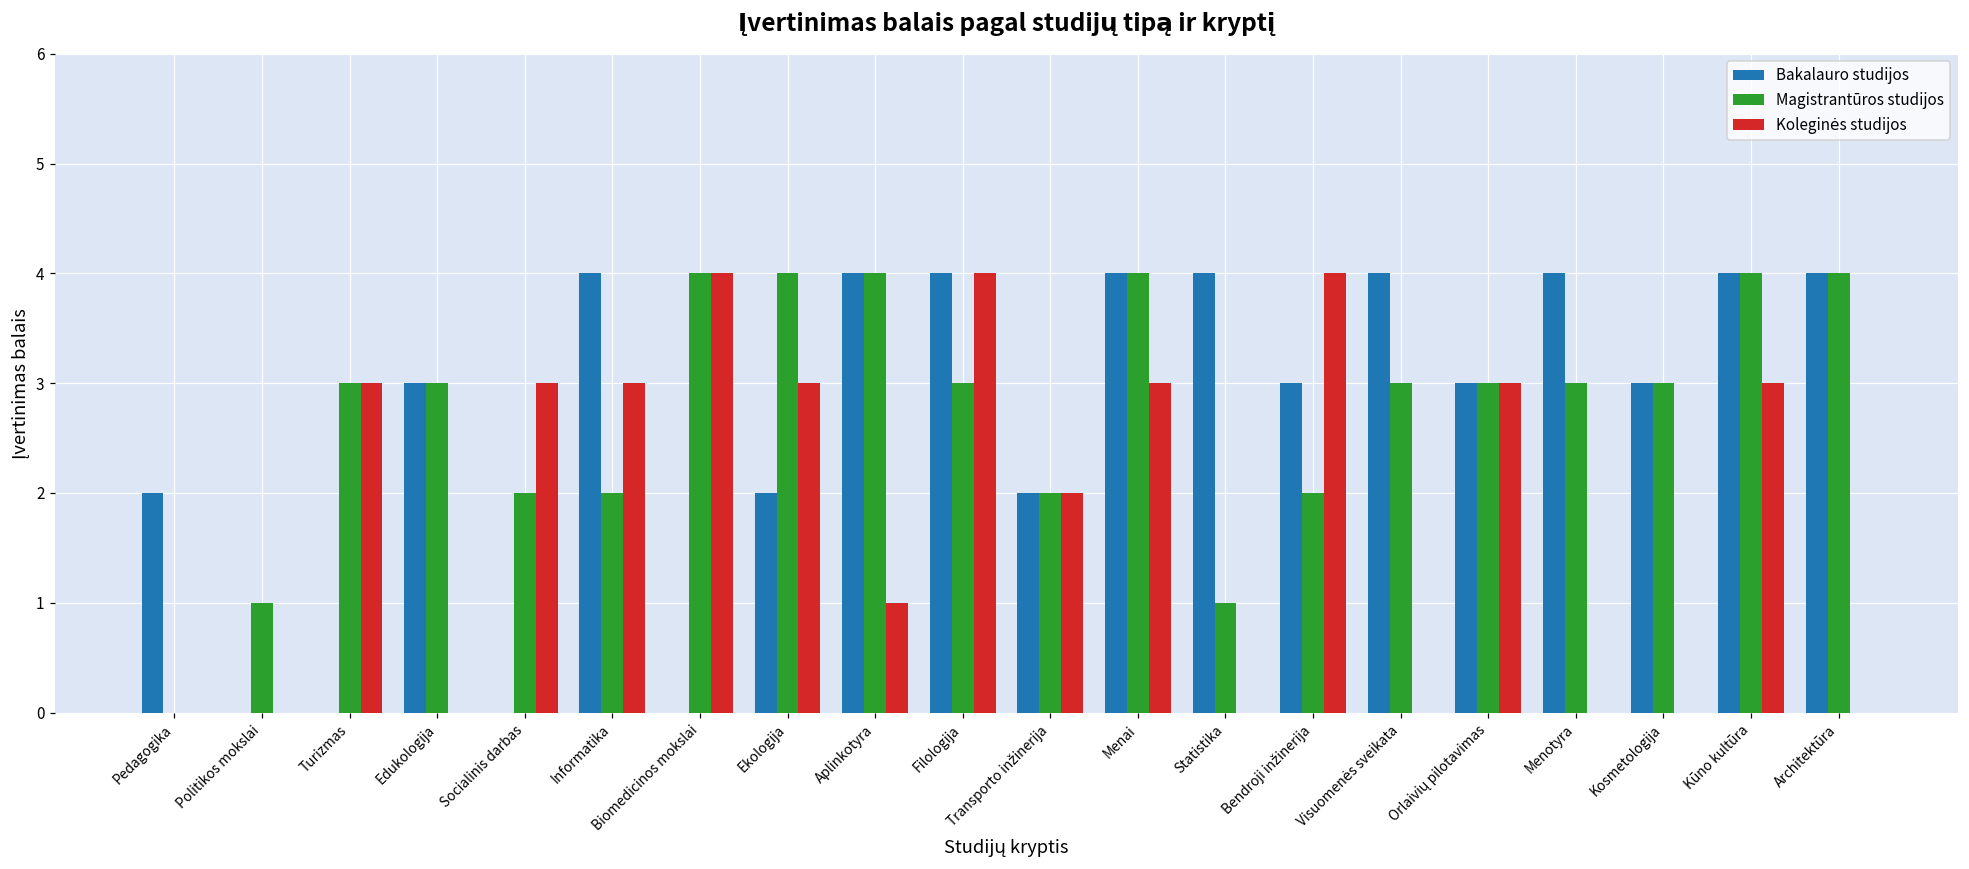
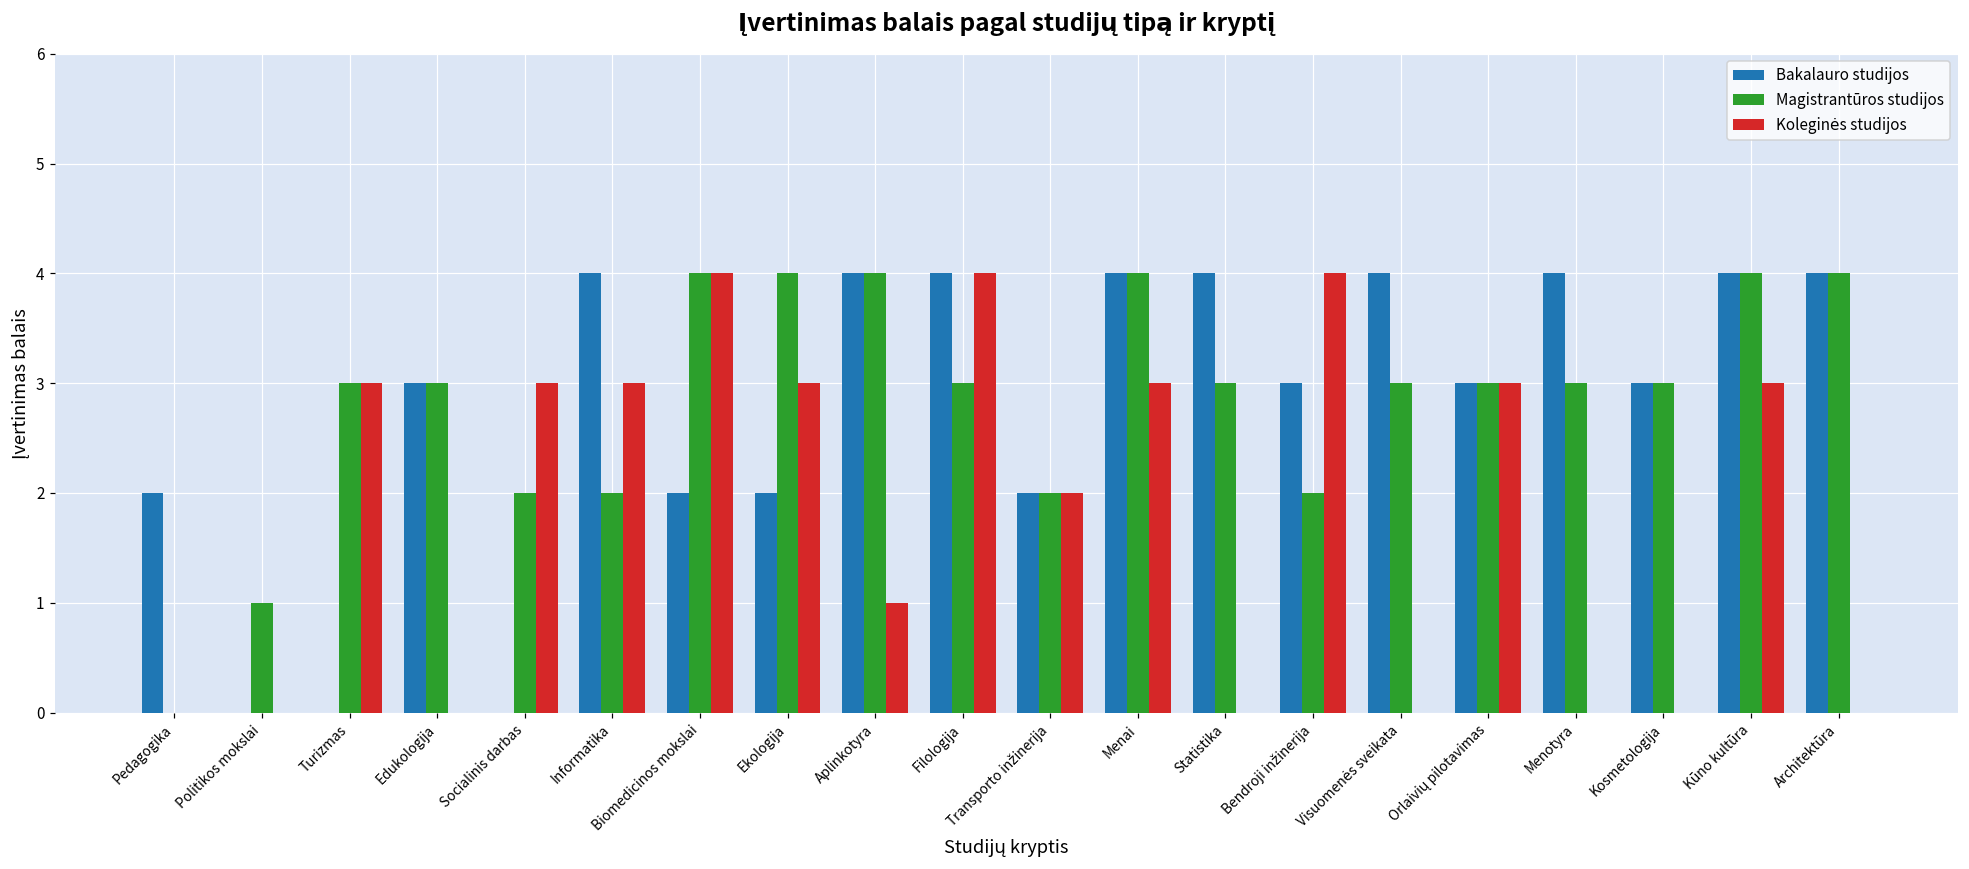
Bakalauro studijos, Biomedicinos mokslai: 0 -> 2
Magistrantūros studijos, Statistika: 1 -> 3
